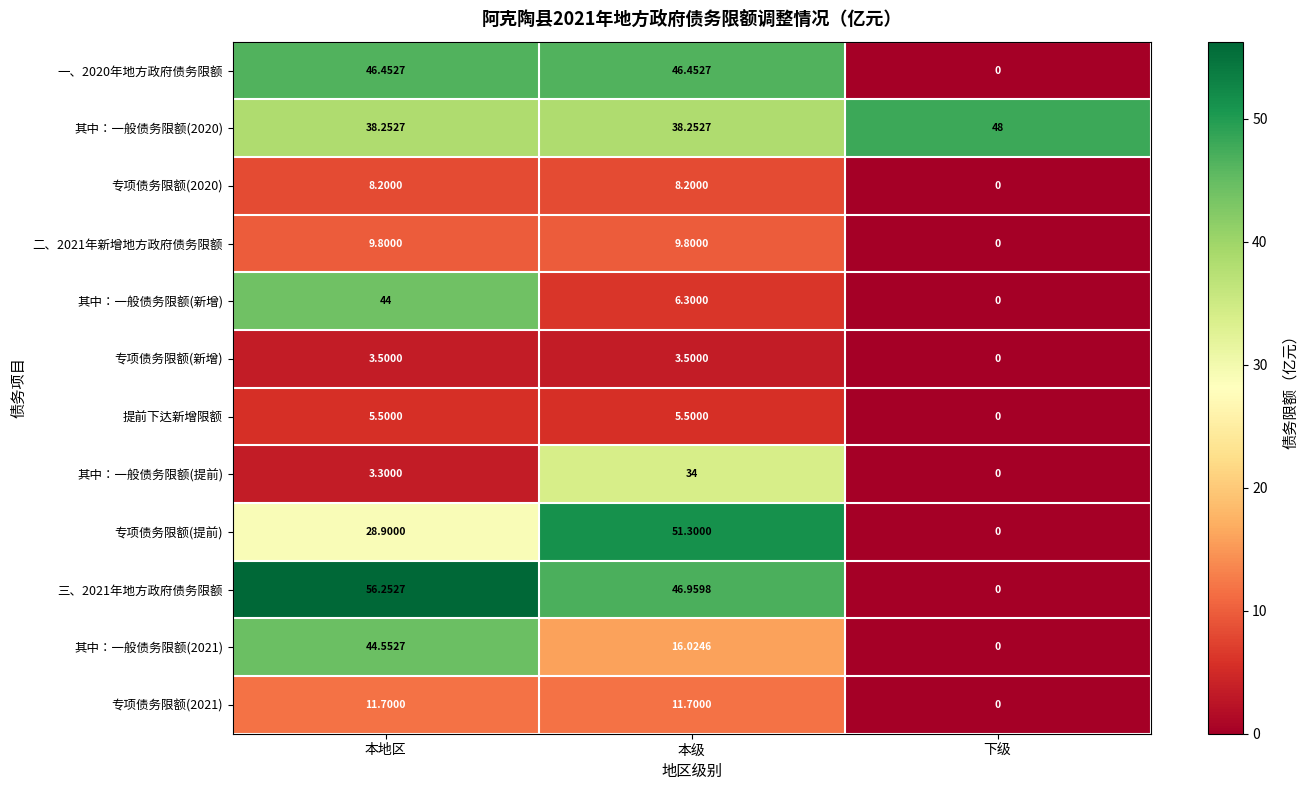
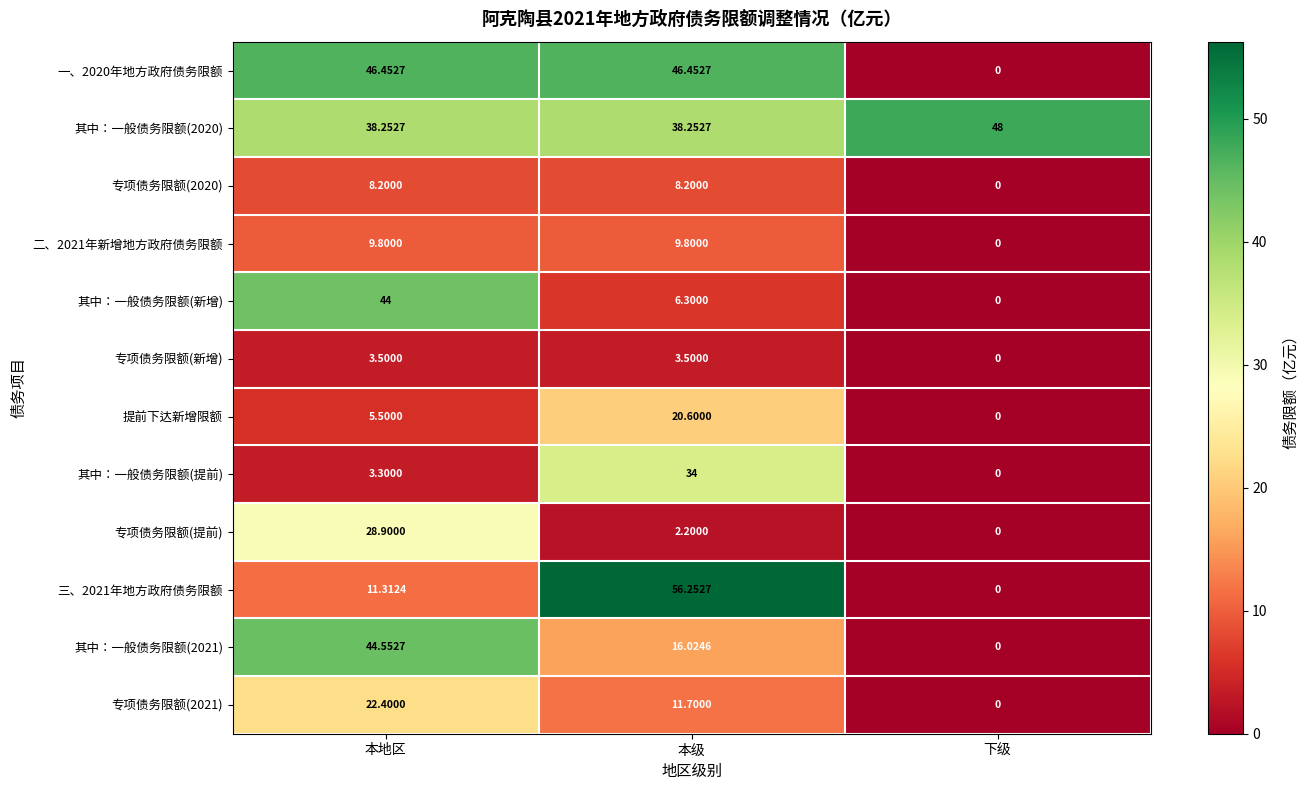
提前下达新增限额, 本级: 5.5000 -> 20.6000
专项债务限额(提前), 本级: 51.3000 -> 2.2000
三、2021年地方政府债务限额, 本地区: 56.2527 -> 11.3124
三、2021年地方政府债务限额, 本级: 46.9598 -> 56.2527
专项债务限额(2021), 本地区: 11.7000 -> 22.4000
